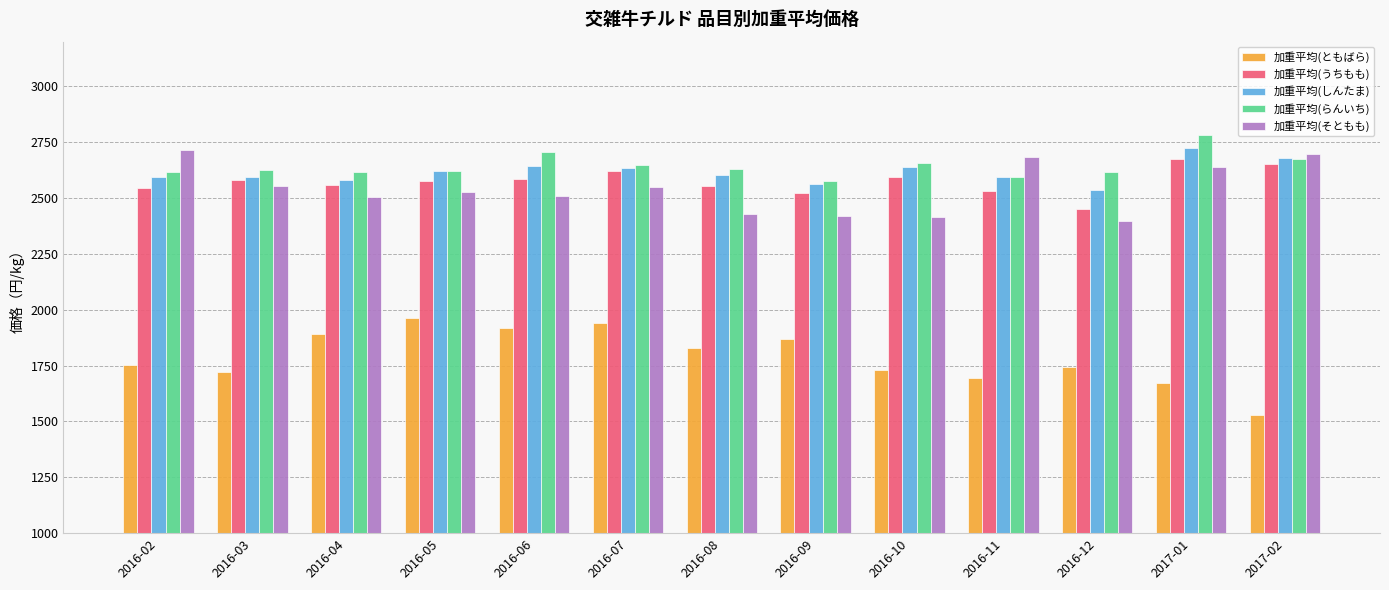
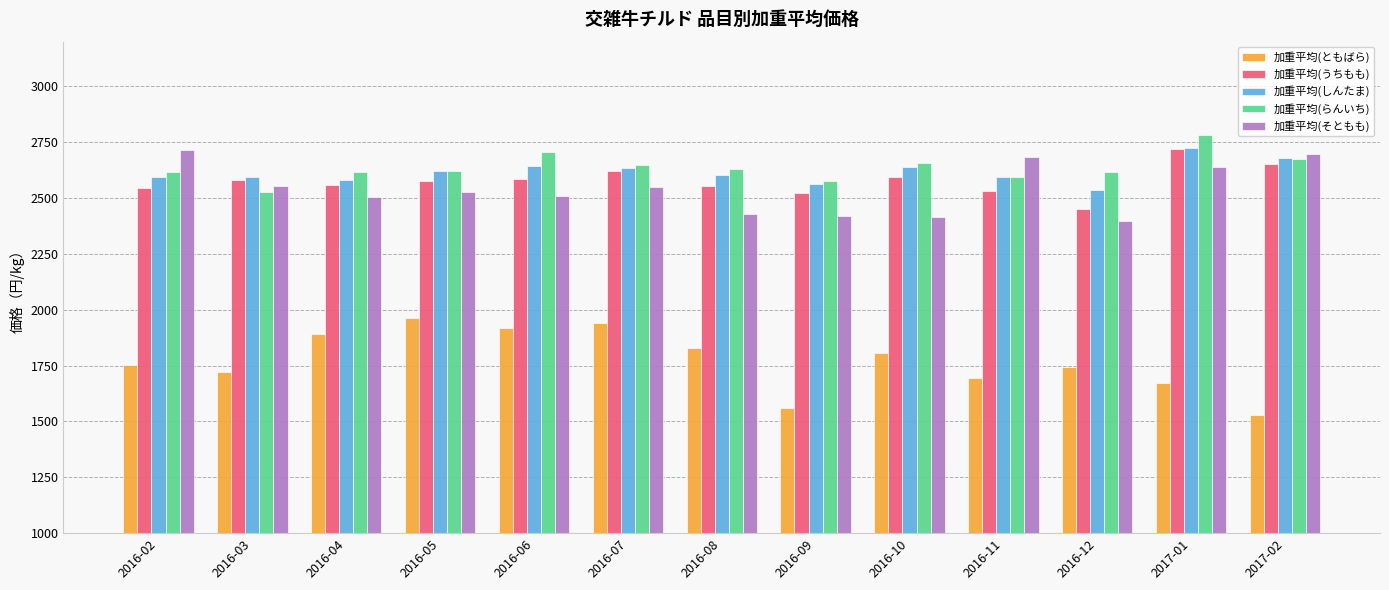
加重平均(らんいち), 2016-03: 2630 -> 2530
加重平均(ともばら), 2016-09: 1870 -> 1560
加重平均(ともばら), 2016-10: 1730 -> 1810
加重平均(うちもも), 2017-01: 2680 -> 2720
